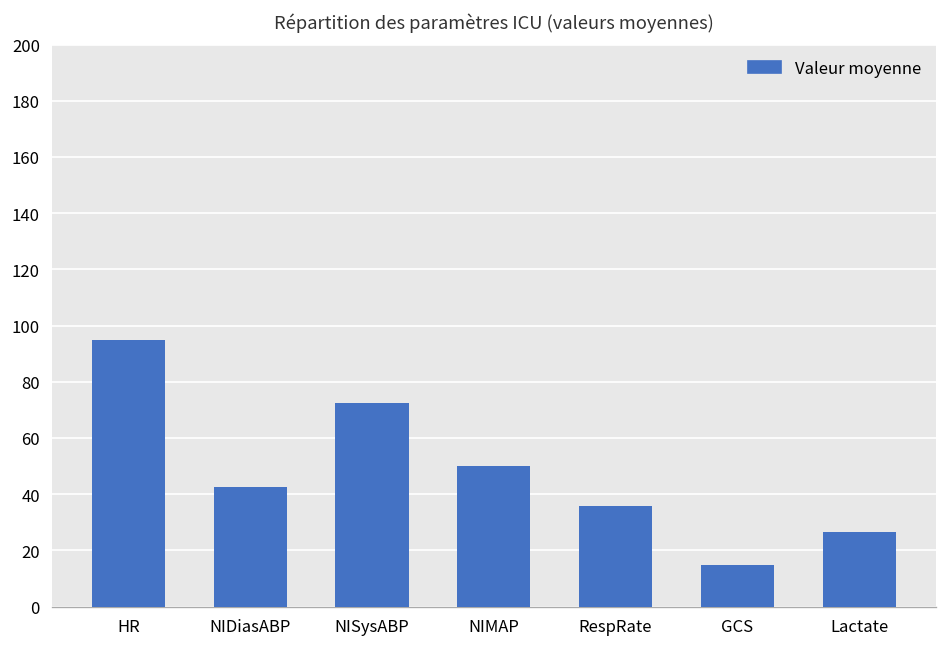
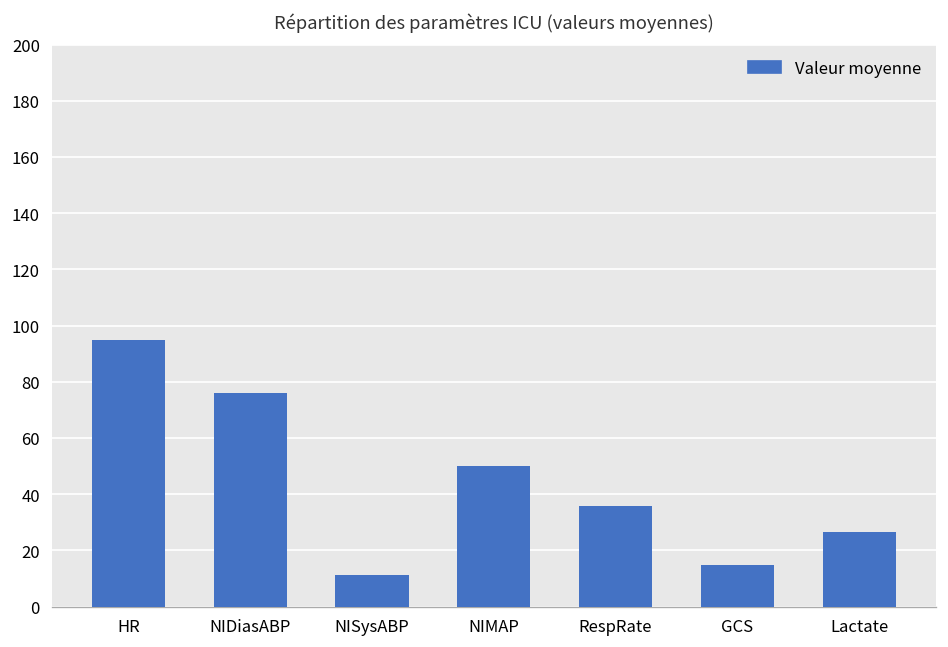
NIDiasABP: 43 -> 76
NISysABP: 73 -> 11
